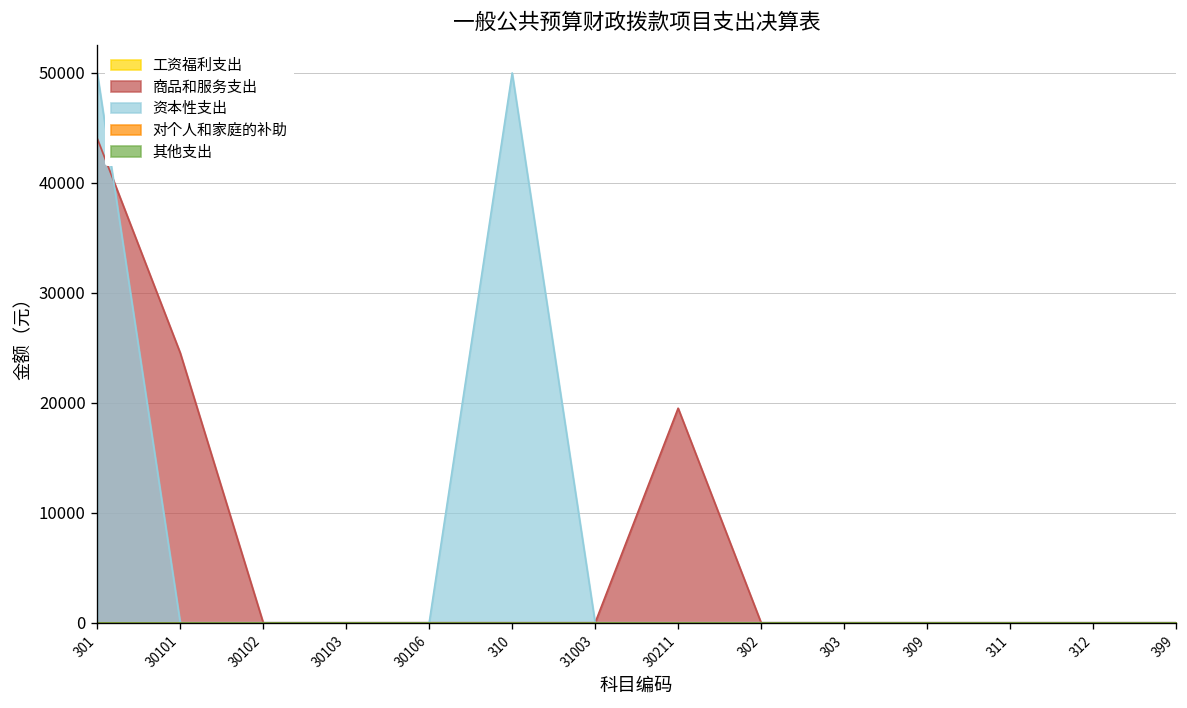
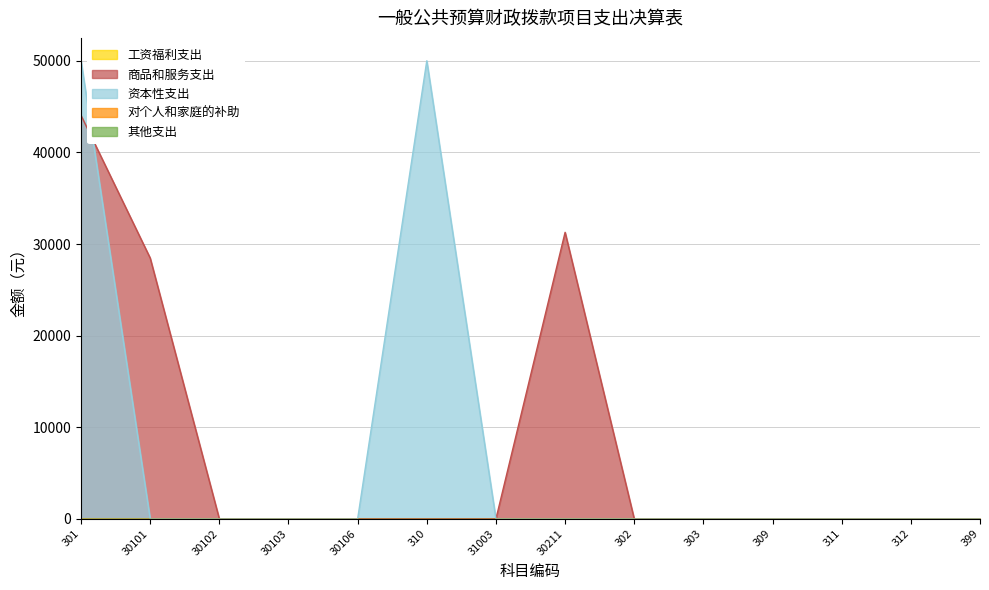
商品和服务支出, 30101: 25000 -> 28000
商品和服务支出, 30211: 20000 -> 31000
